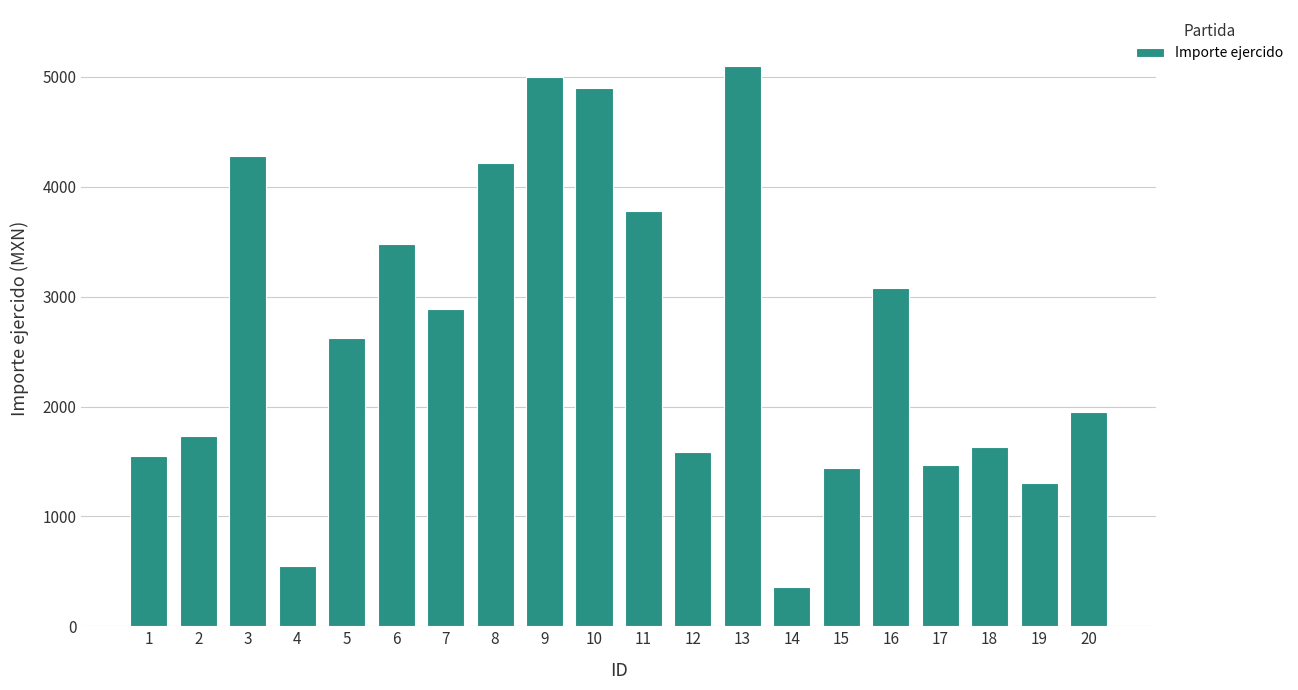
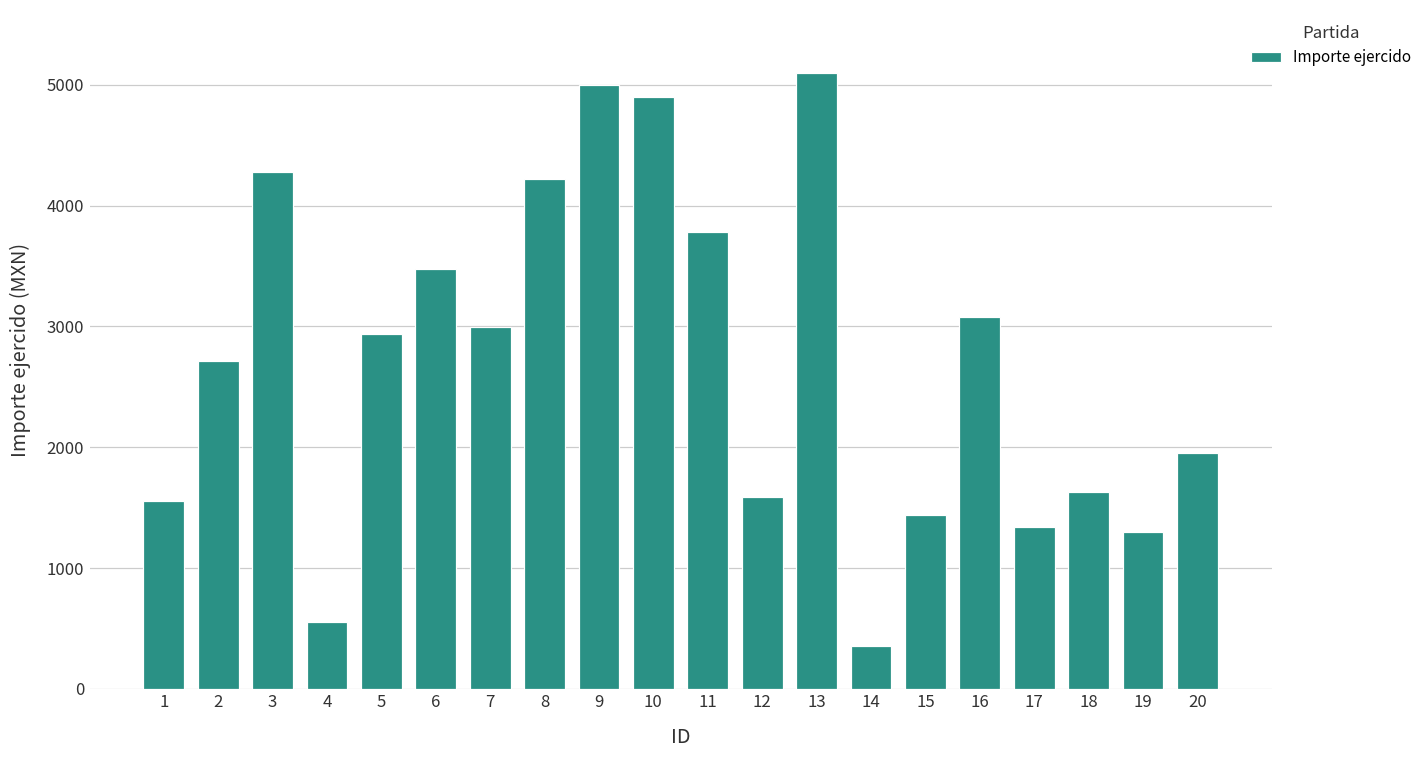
2: 1730 -> 2710
5: 2620 -> 2930
7: 2890 -> 3000
17: 1460 -> 1340
